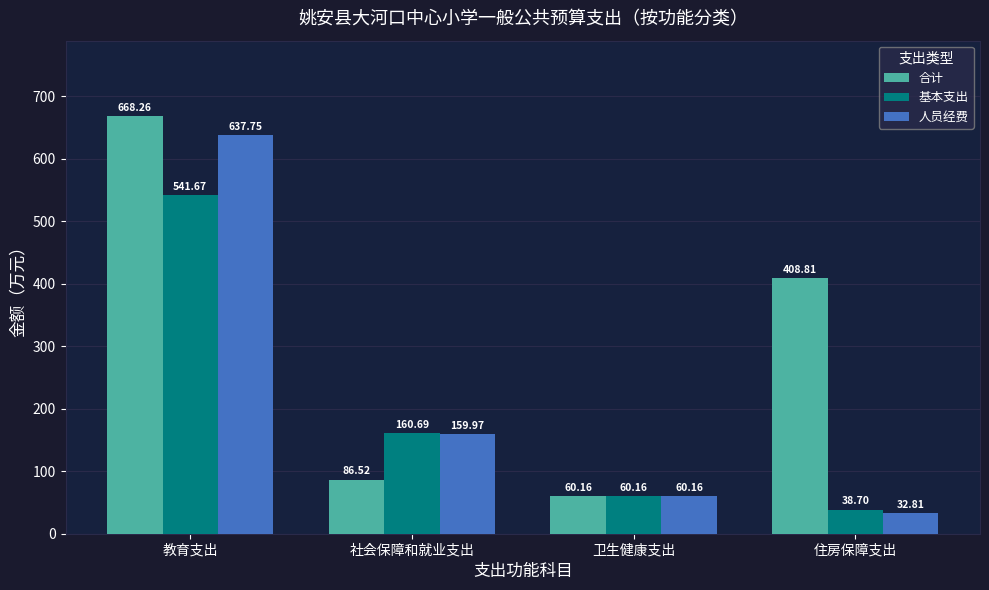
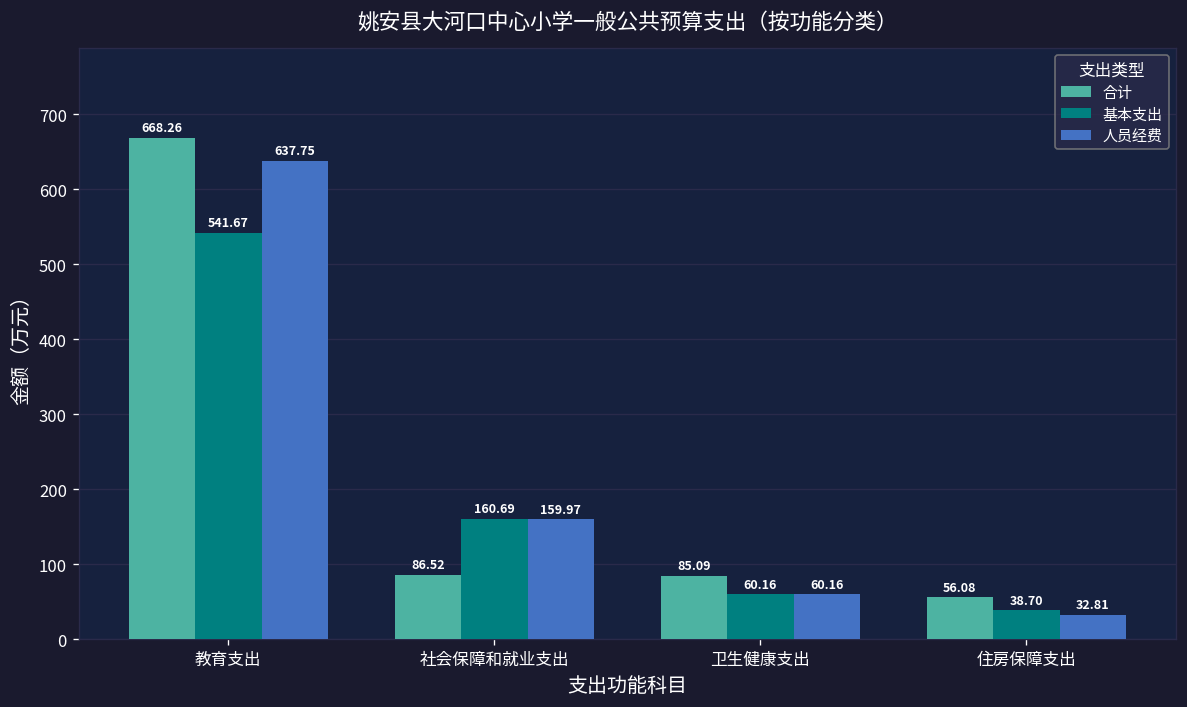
合计, 卫生健康支出: 60.16 -> 85.09
合计, 住房保障支出: 408.81 -> 56.08
